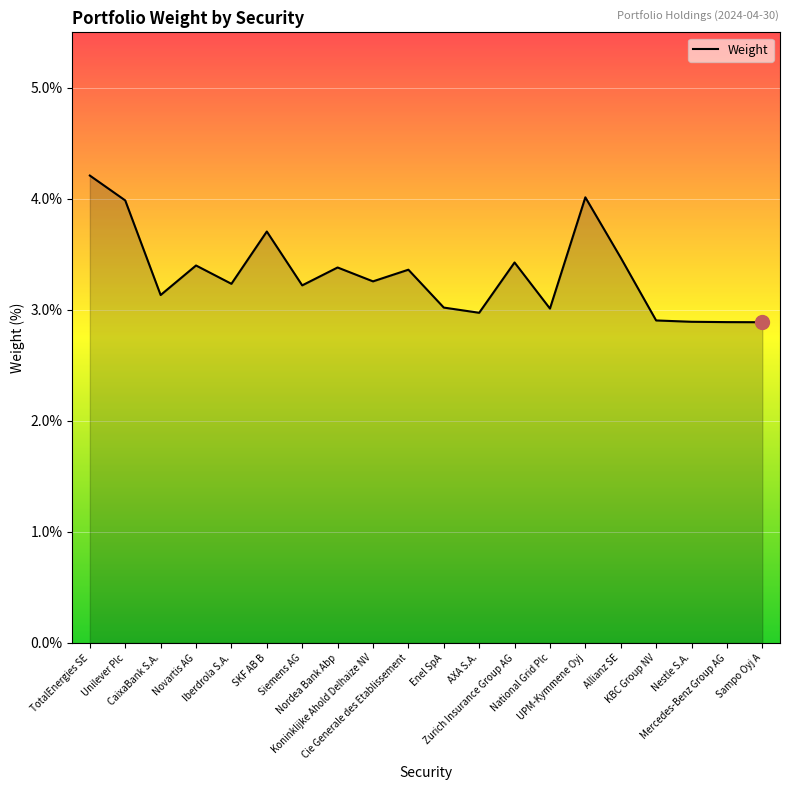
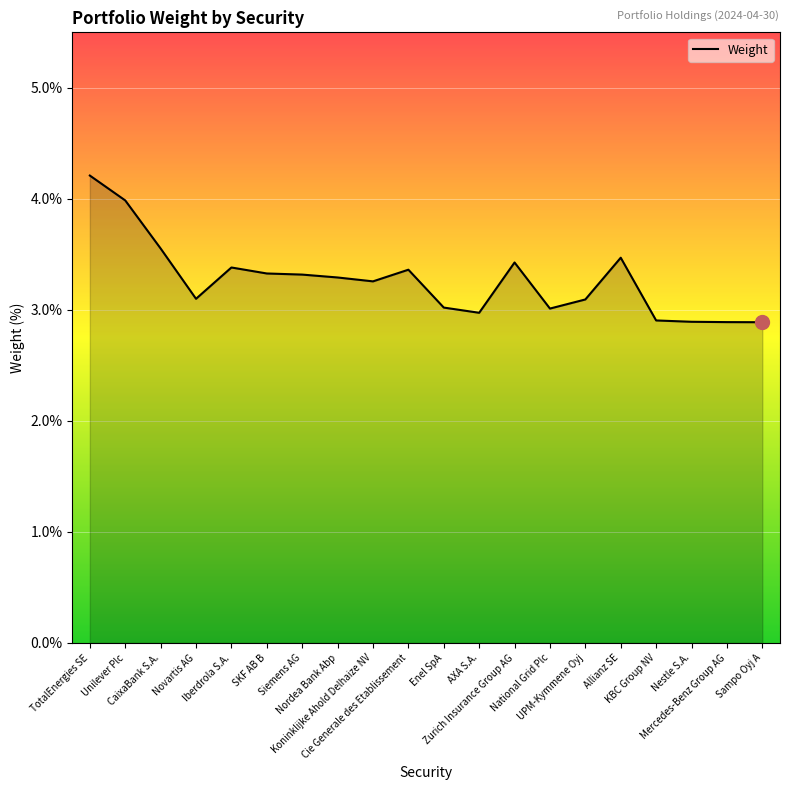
Weight, CaixaBank S.A.: 3.13% -> 3.55%
Weight, Novartis AG: 3.4% -> 3.1%
Weight, Iberdrola S.A.: 3.24% -> 3.38%
Weight, SKF AB B: 3.71% -> 3.33%
Weight, Siemens AG: 3.22% -> 3.32%
Weight, Nordea Bank Abp: 3.38% -> 3.29%
Weight, UPM-Kymmene Oyj: 4.01% -> 3.09%
